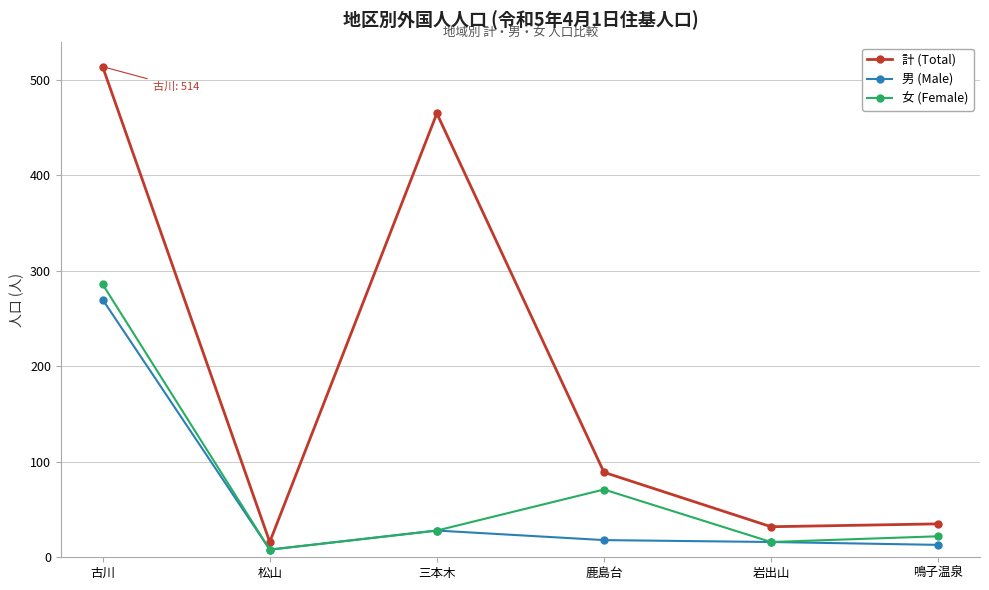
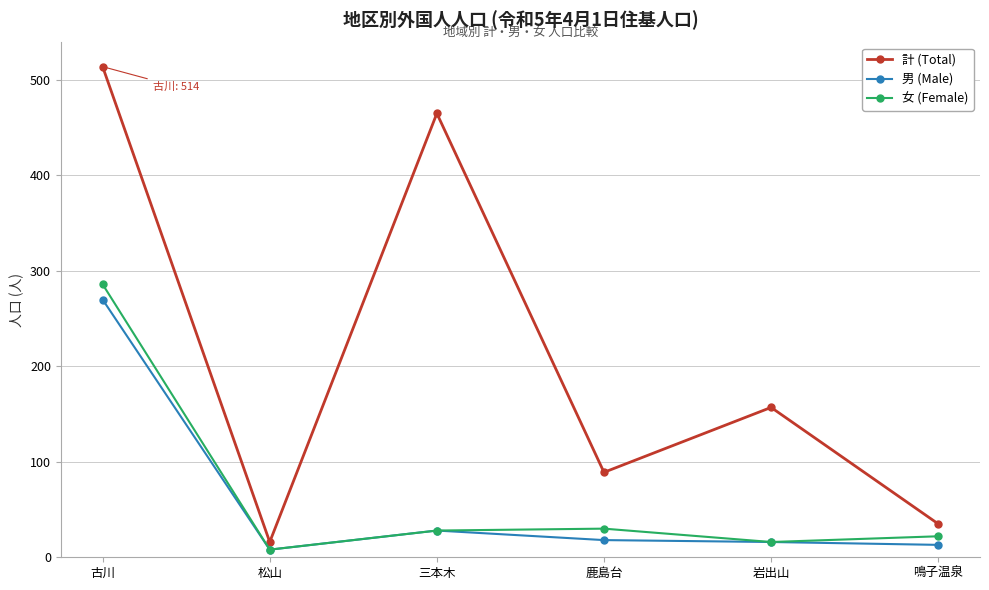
女 (Female), 鹿島台: 70 -> 30
計 (Total), 岩出山: 30 -> 160
